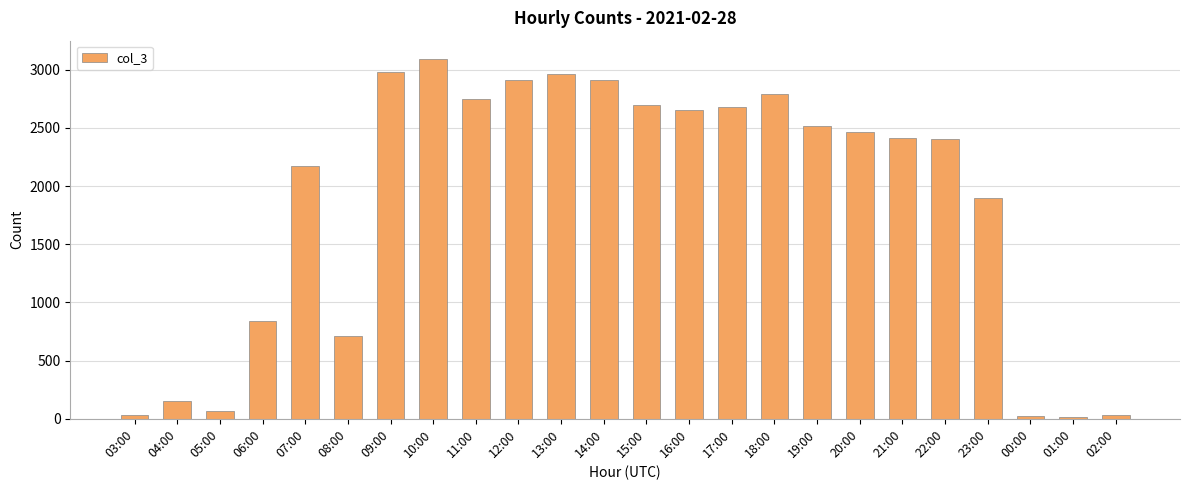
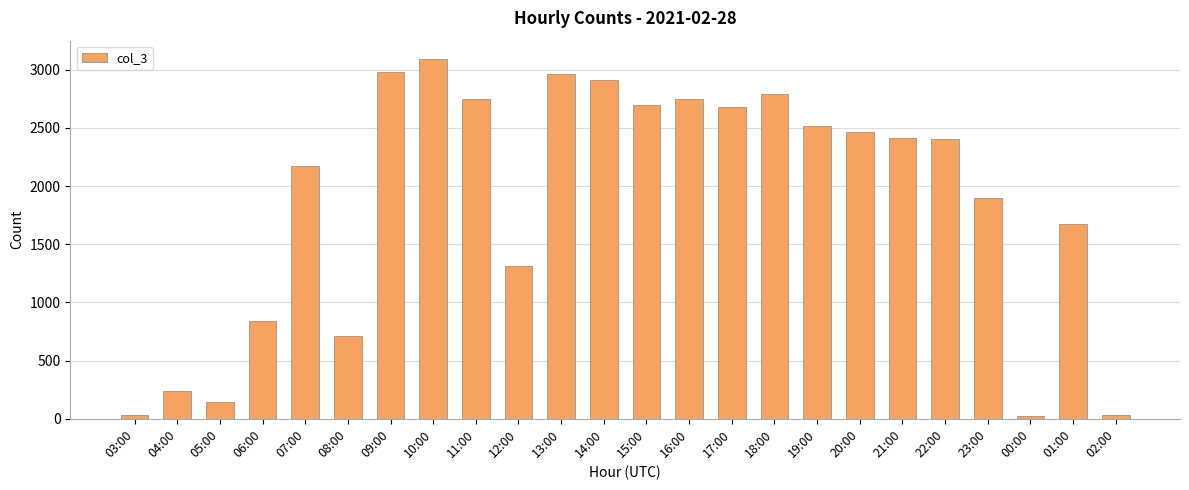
04:00: 150 -> 240
05:00: 70 -> 140
12:00: 2910 -> 1310
16:00: 2650 -> 2750
01:00: 10 -> 1680
